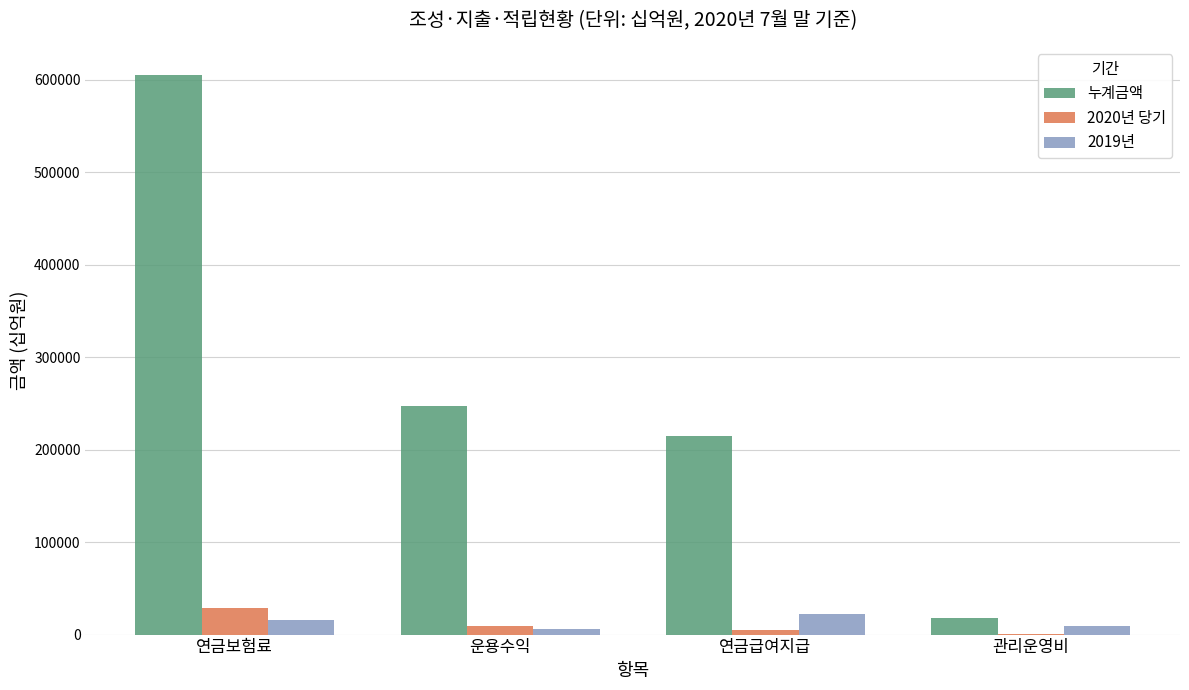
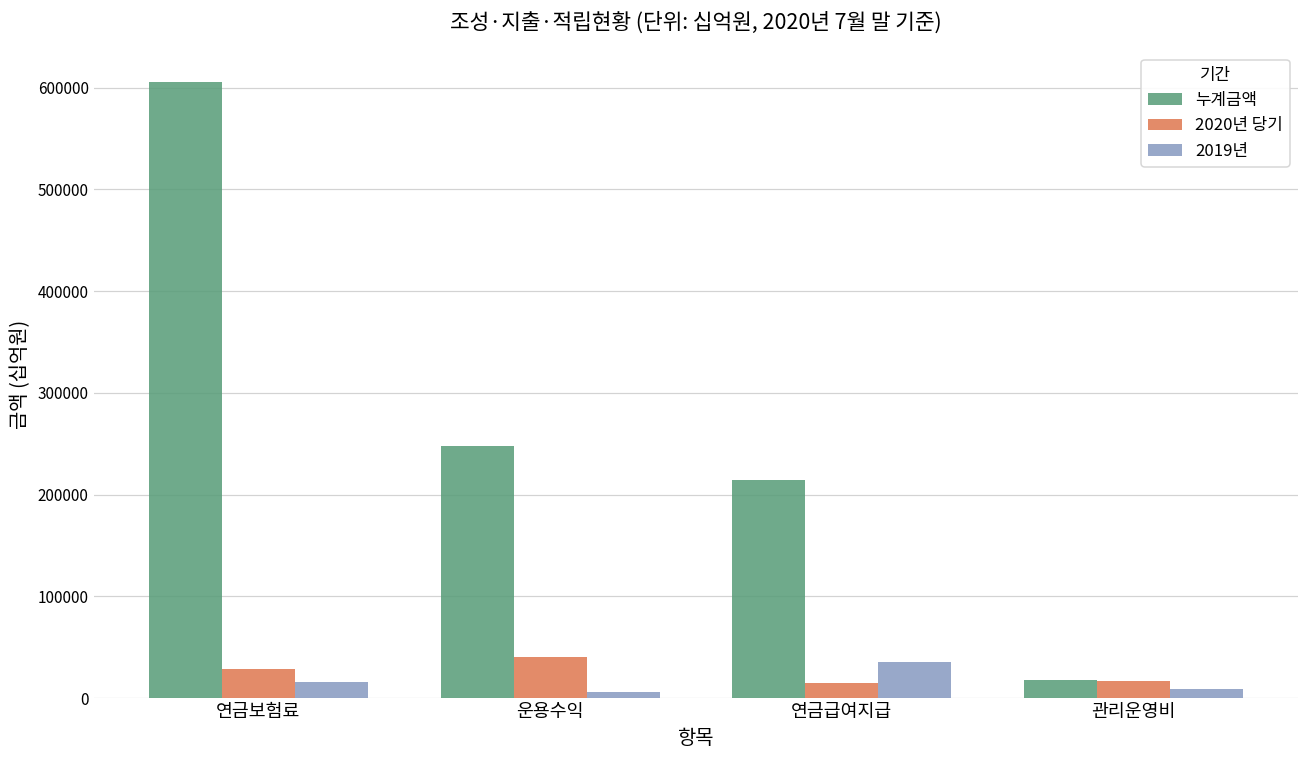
2020년 당기, 운용수익: 10000 -> 40000
2020년 당기, 연금급여지급: 5000 -> 15000
2019년, 연금급여지급: 20000 -> 40000
2020년 당기, 관리운영비: 0 -> 20000
